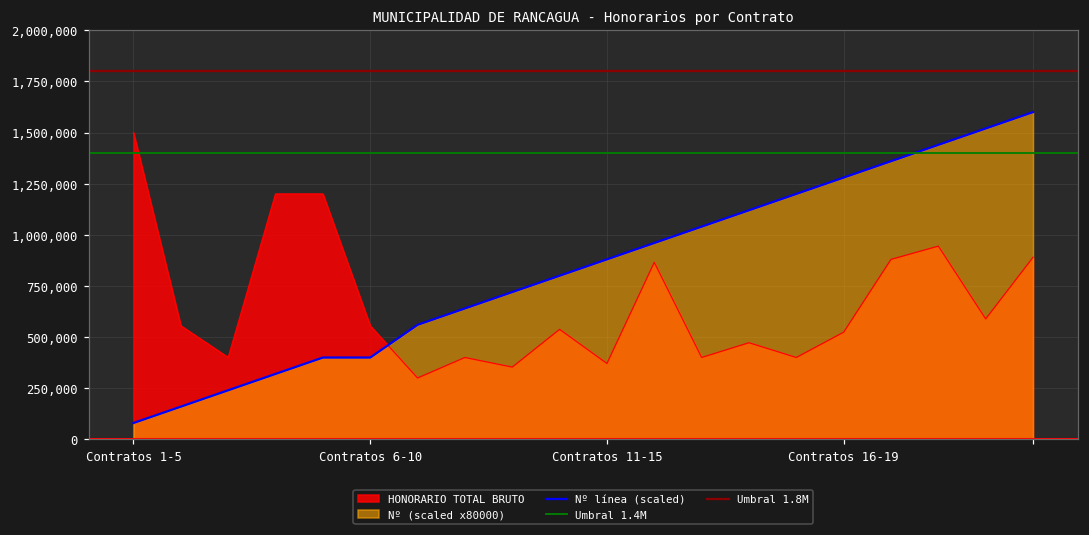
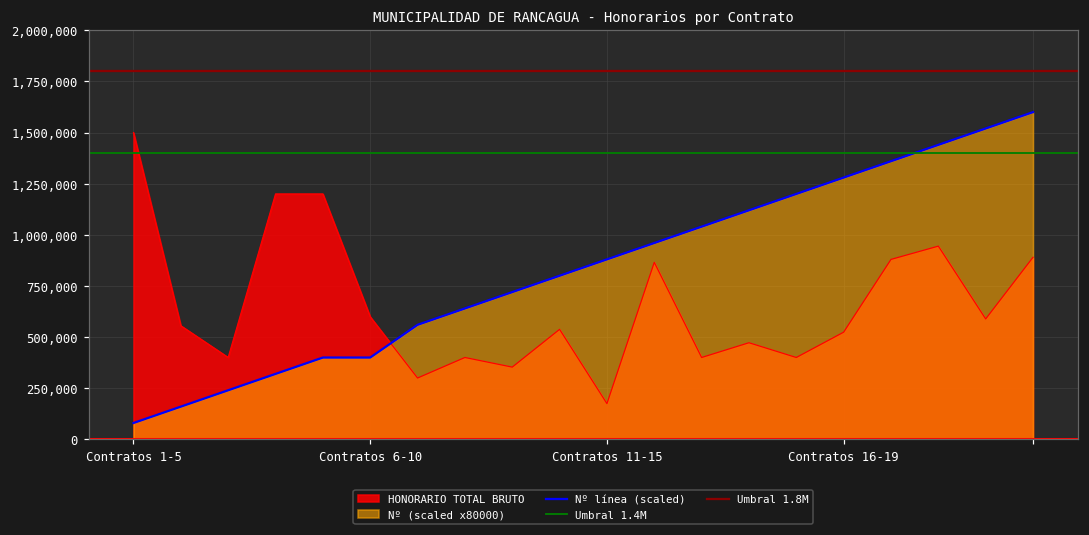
HONORARIO TOTAL BRUTO, Contratos 6-10: 560,000 -> 600,000
HONORARIO TOTAL BRUTO, Contratos 11-15: 370,000 -> 170,000
